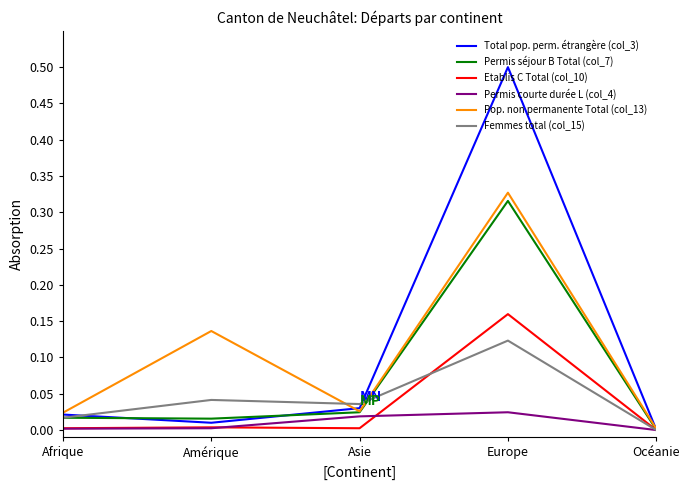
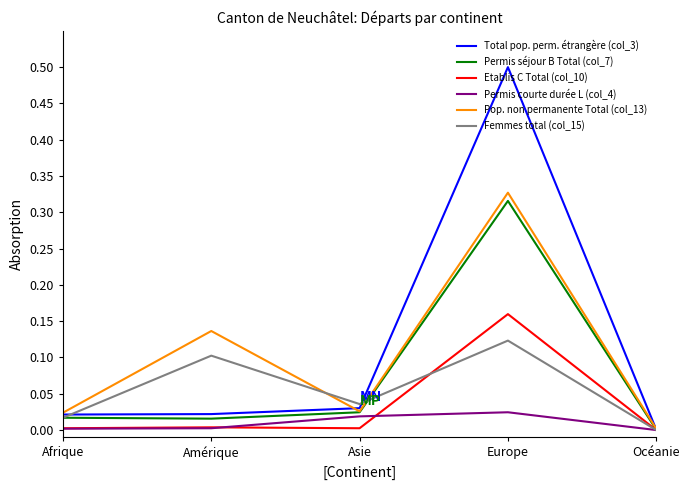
Total pop. perm. étrangère (col_3), Amérique: 0.01 -> 0.02
Femmes total (col_15), Amérique: 0.04 -> 0.10
